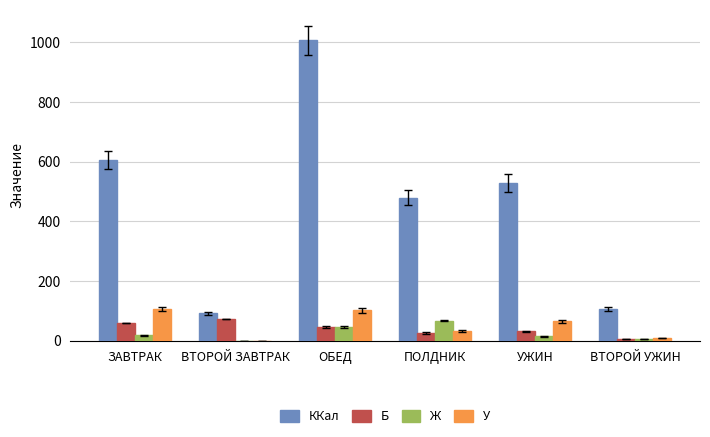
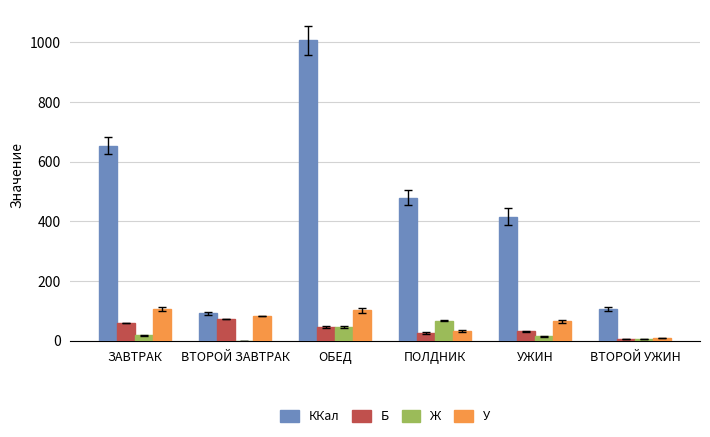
ККал, ЗАВТРАК: 610 -> 650
У, ВТОРОЙ ЗАВТРАК: 0 -> 80
ККал, УЖИН: 530 -> 420
